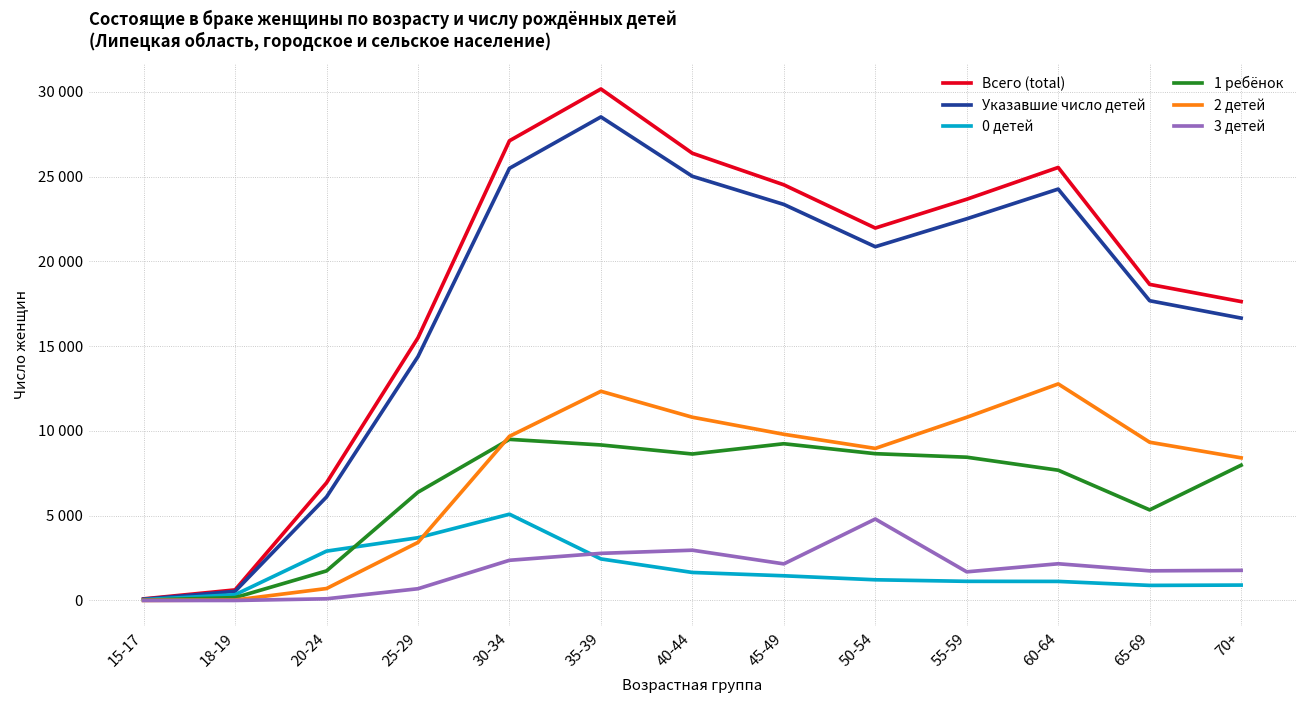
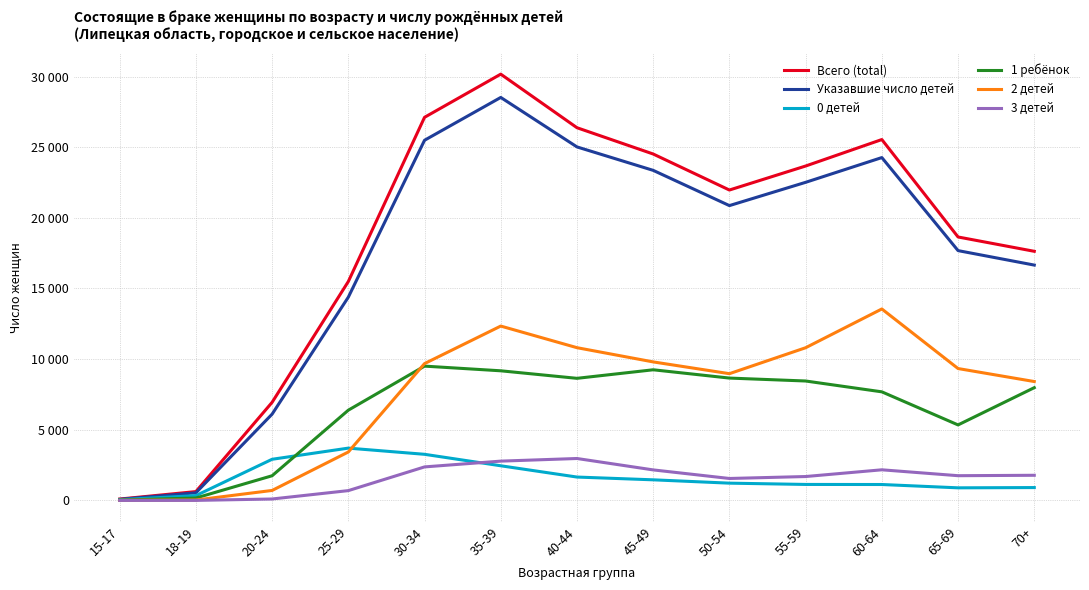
0 детей, 30-34: 5100 -> 3300
3 детей, 50-54: 4800 -> 1600
2 детей, 60-64: 12800 -> 13500
